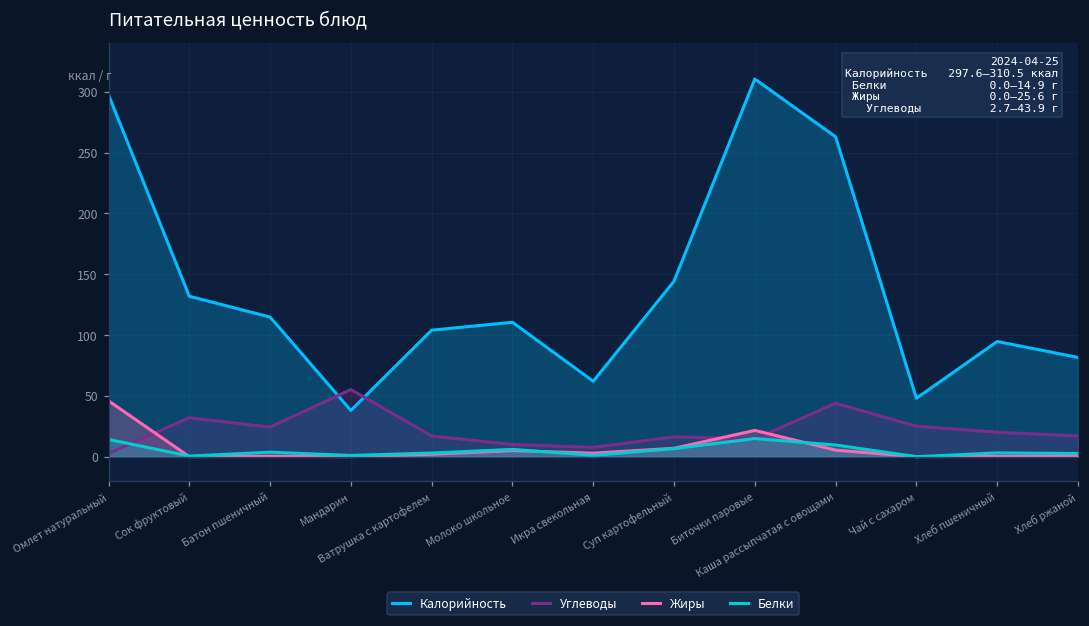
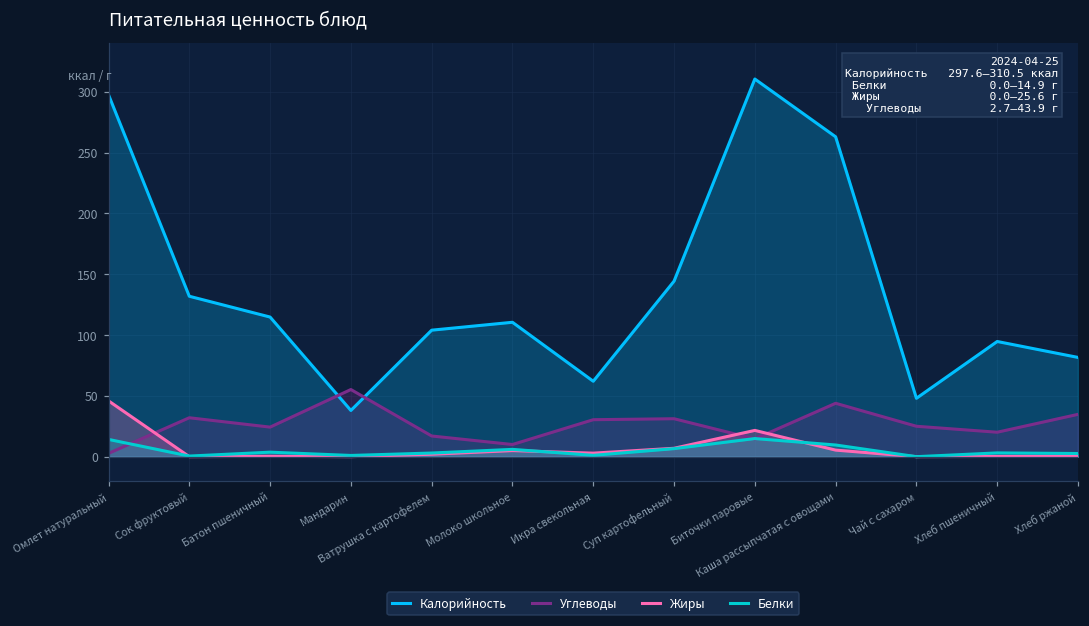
Углеводы, Икра свекольная: 8 -> 30
Углеводы, Суп картофельный: 16 -> 31
Углеводы, Хлеб ржаной: 17 -> 35
